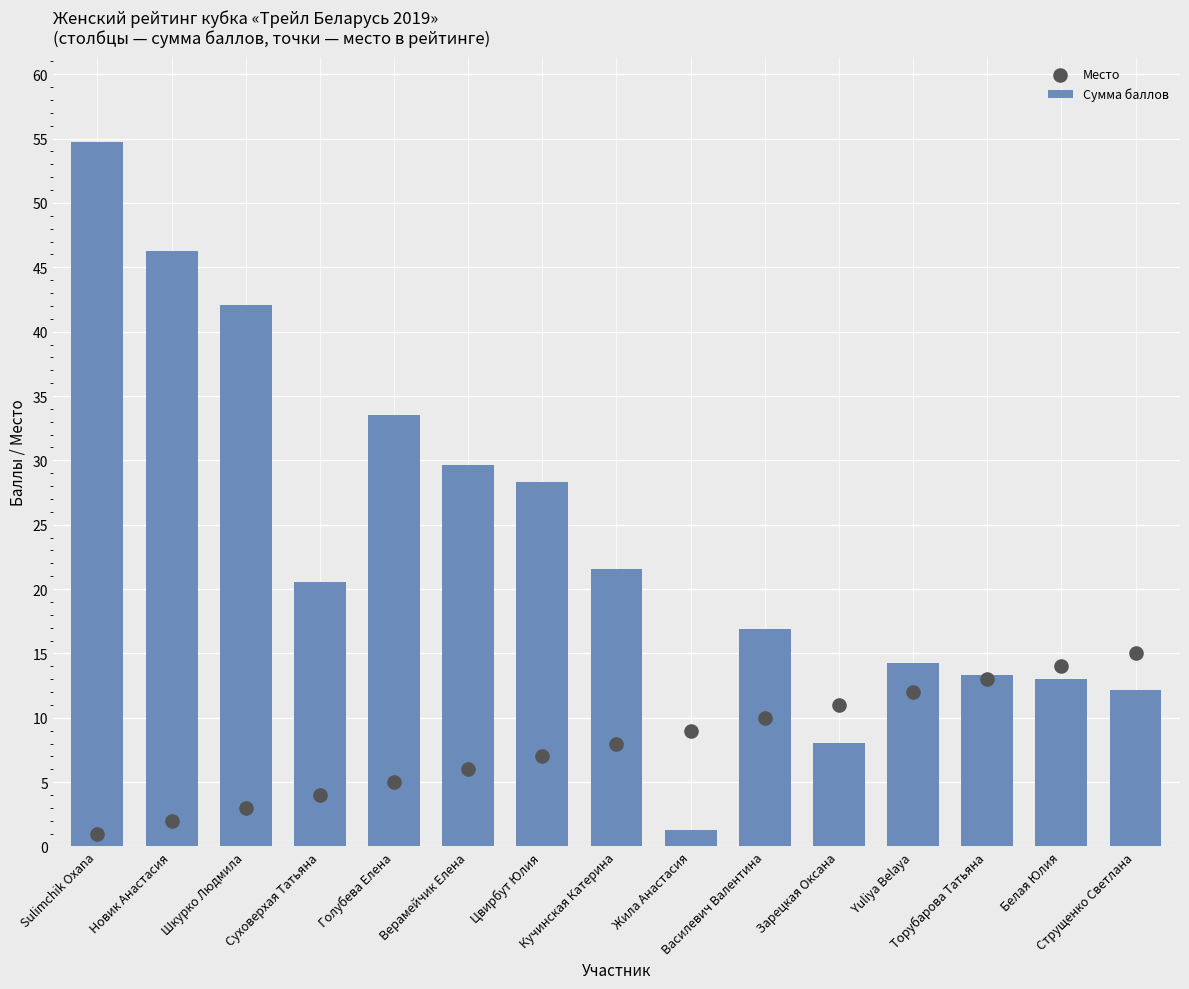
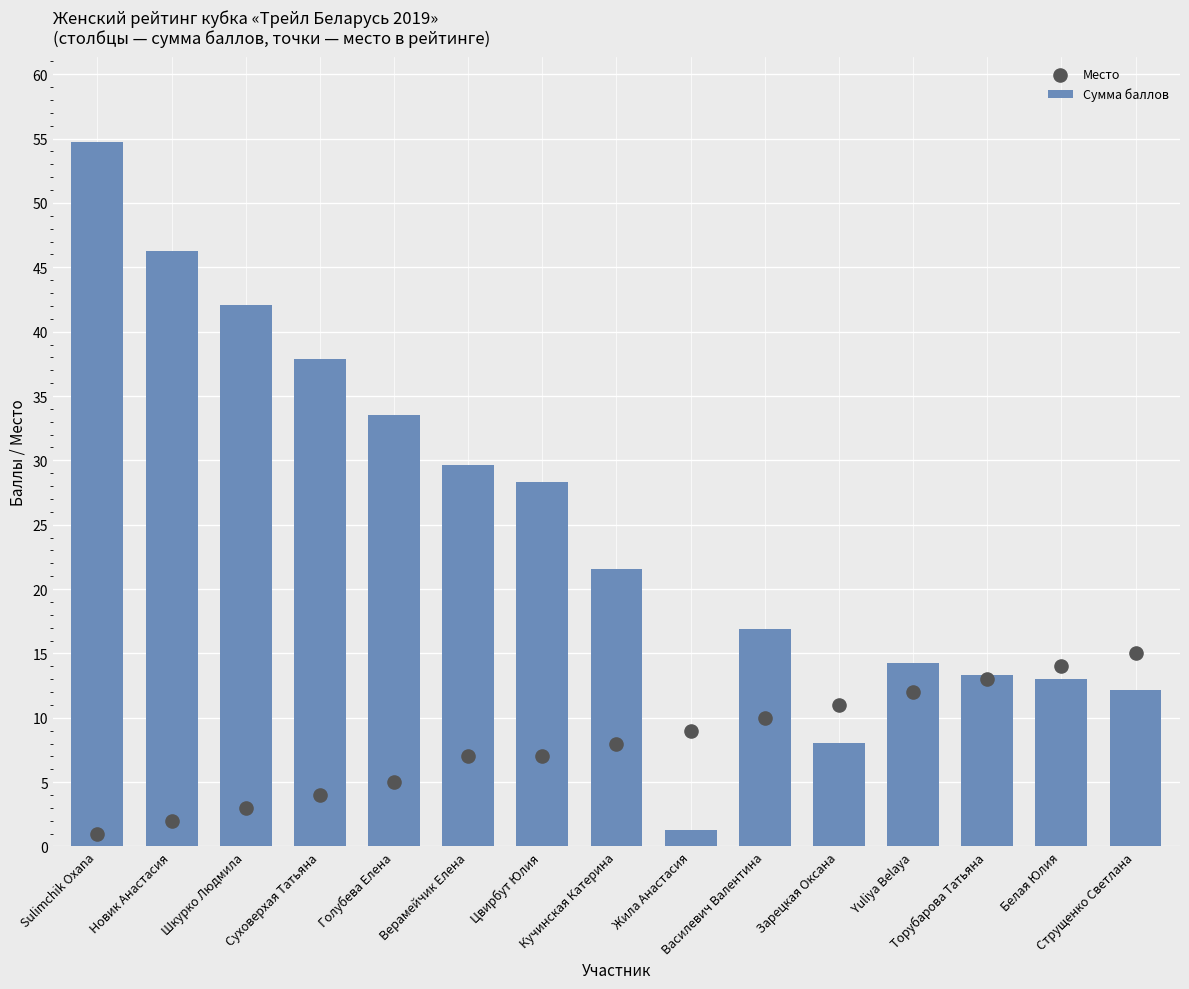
Сумма баллов, Суховерхая Татьяна: 20.6 -> 37.9
Место, Верамейчик Елена: 6 -> 7
